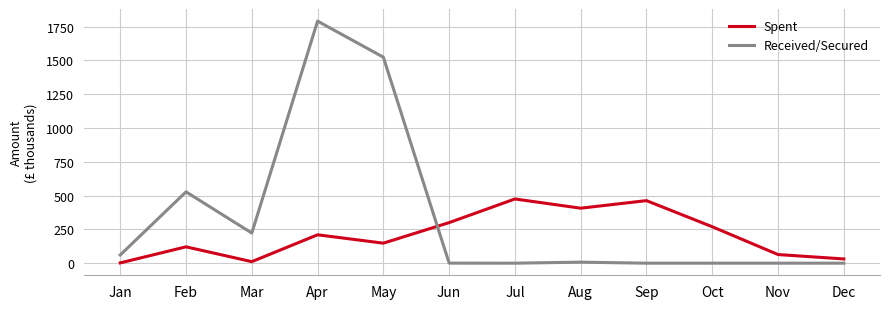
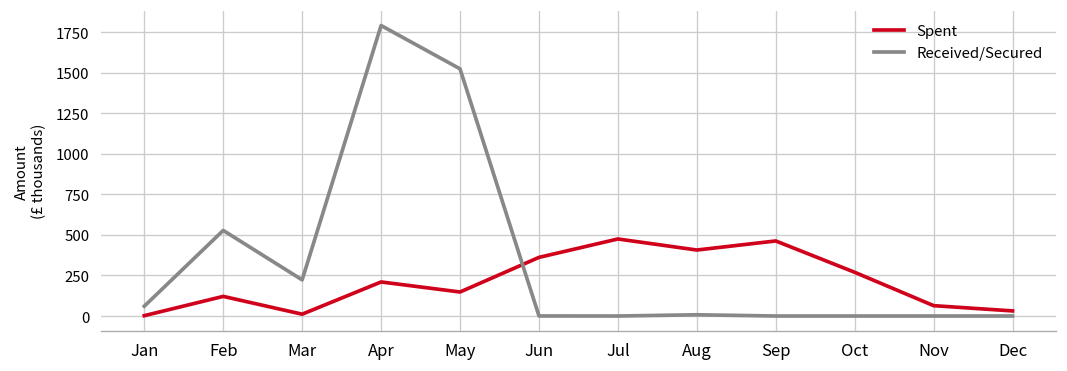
Spent, Jun: 300 -> 360
